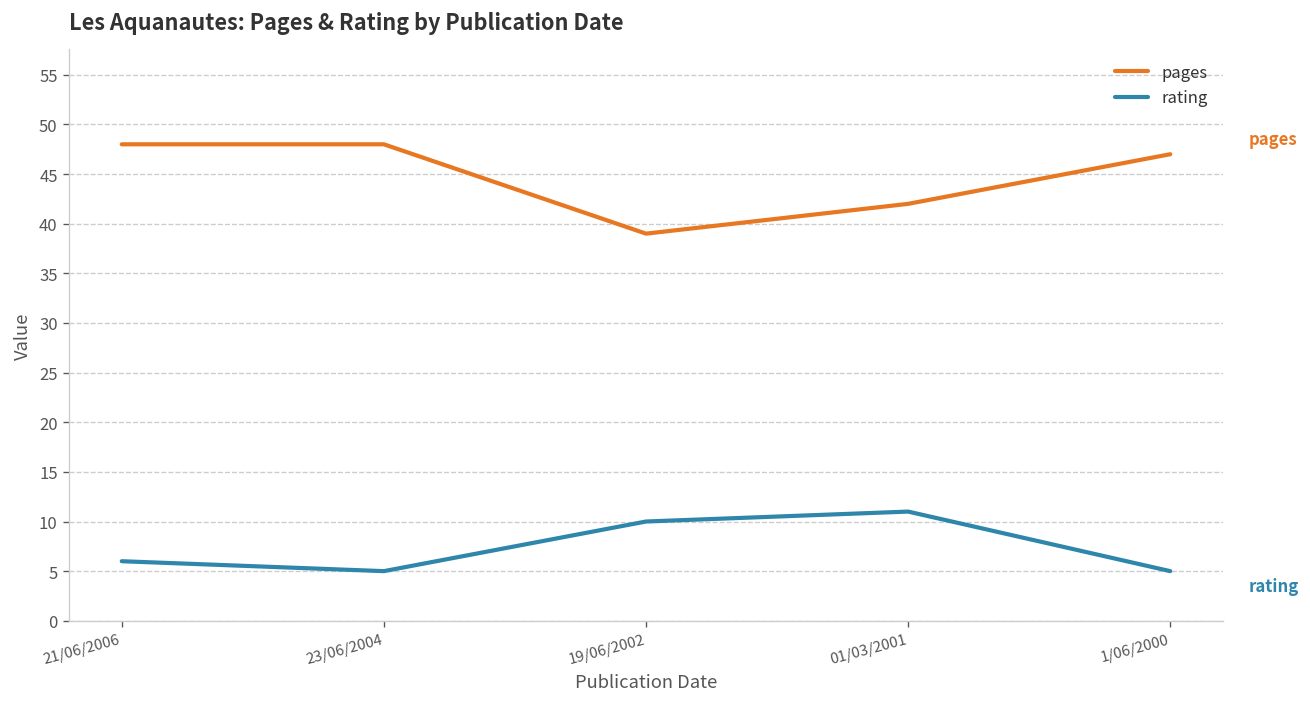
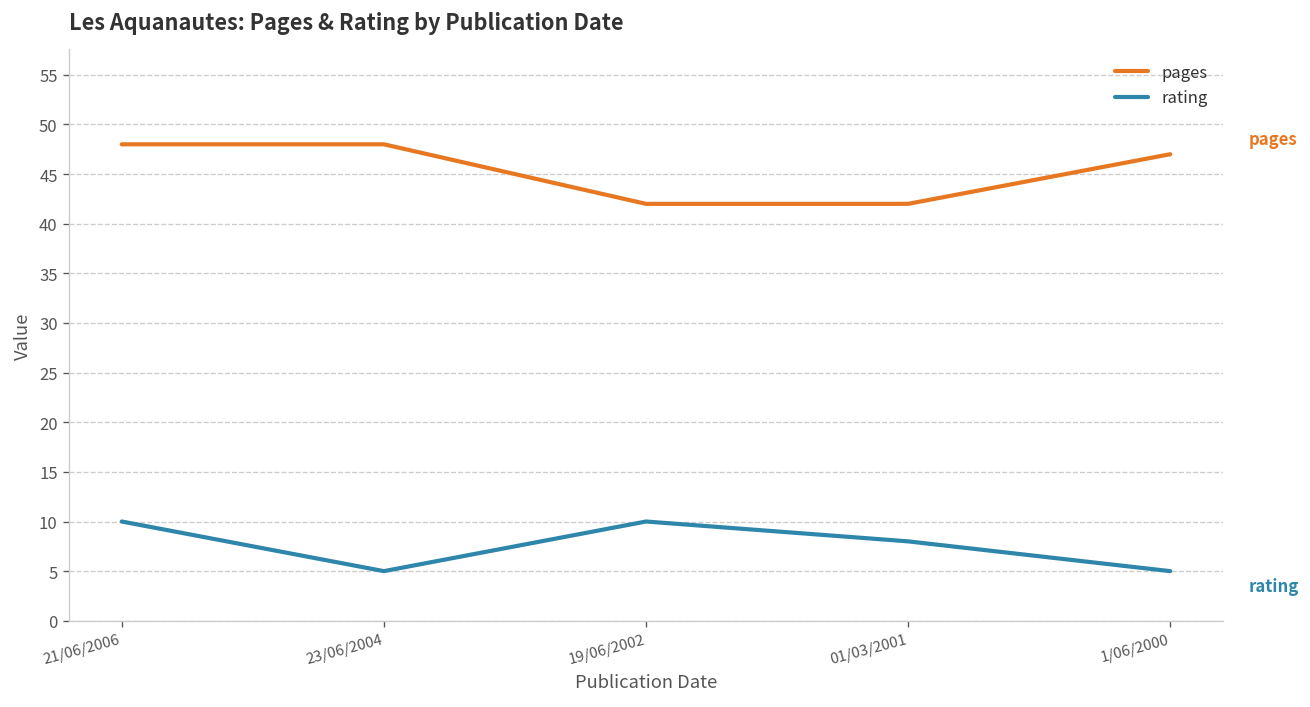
rating, 21/06/2006: 6 -> 10
pages, 19/06/2002: 39 -> 42
rating, 01/03/2001: 11 -> 8
